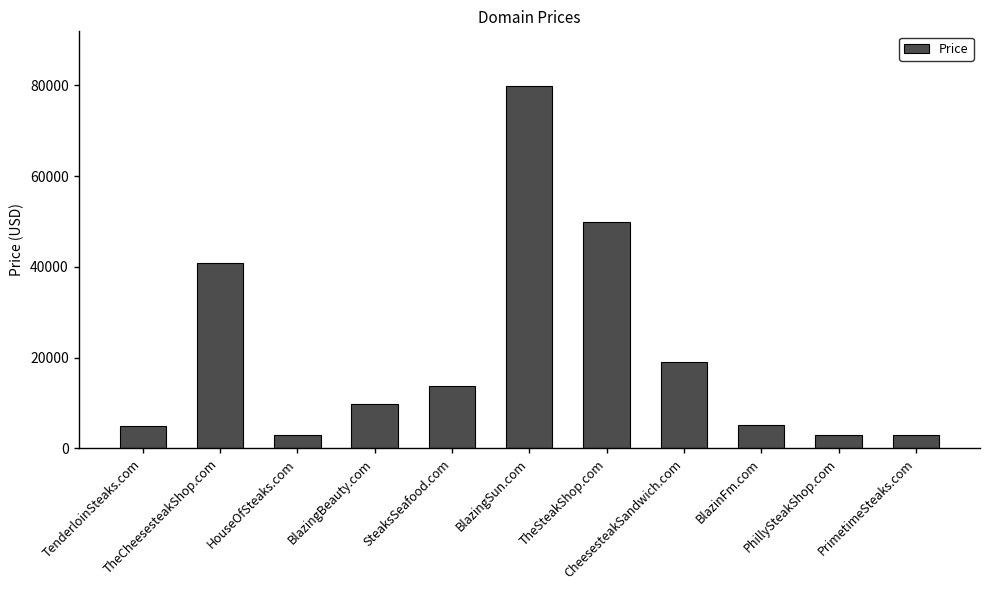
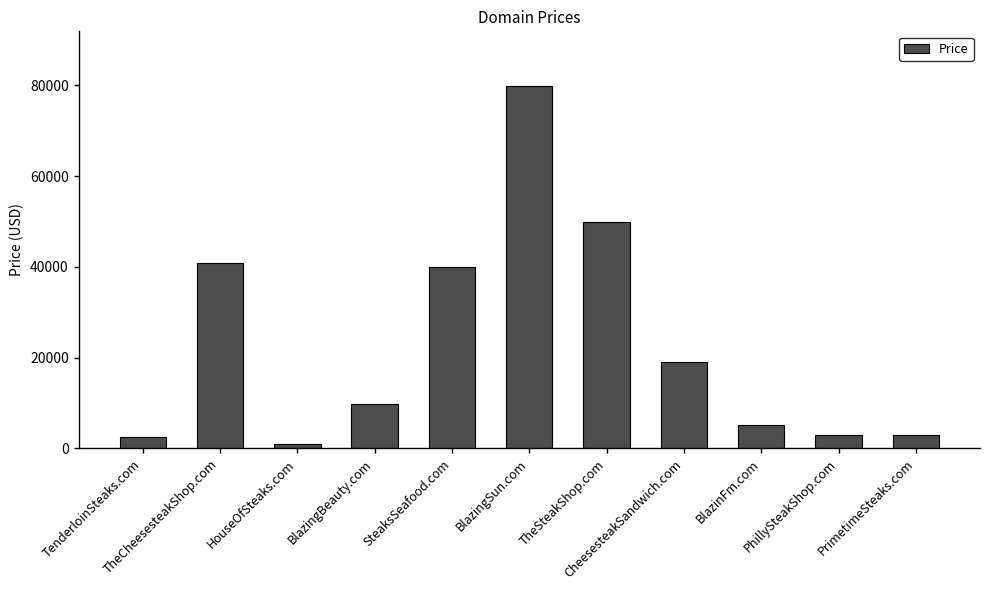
TenderloinSteaks.com: 5000 -> 3000
HouseOfSteaks.com: 3000 -> 1000
SteaksSeafood.com: 14000 -> 40000
